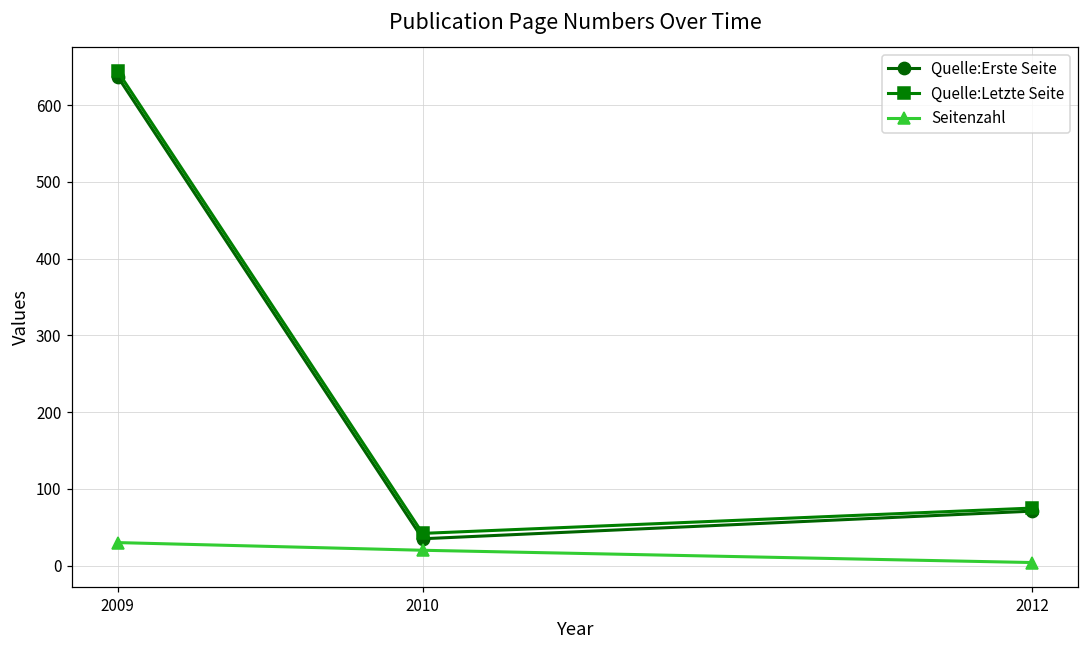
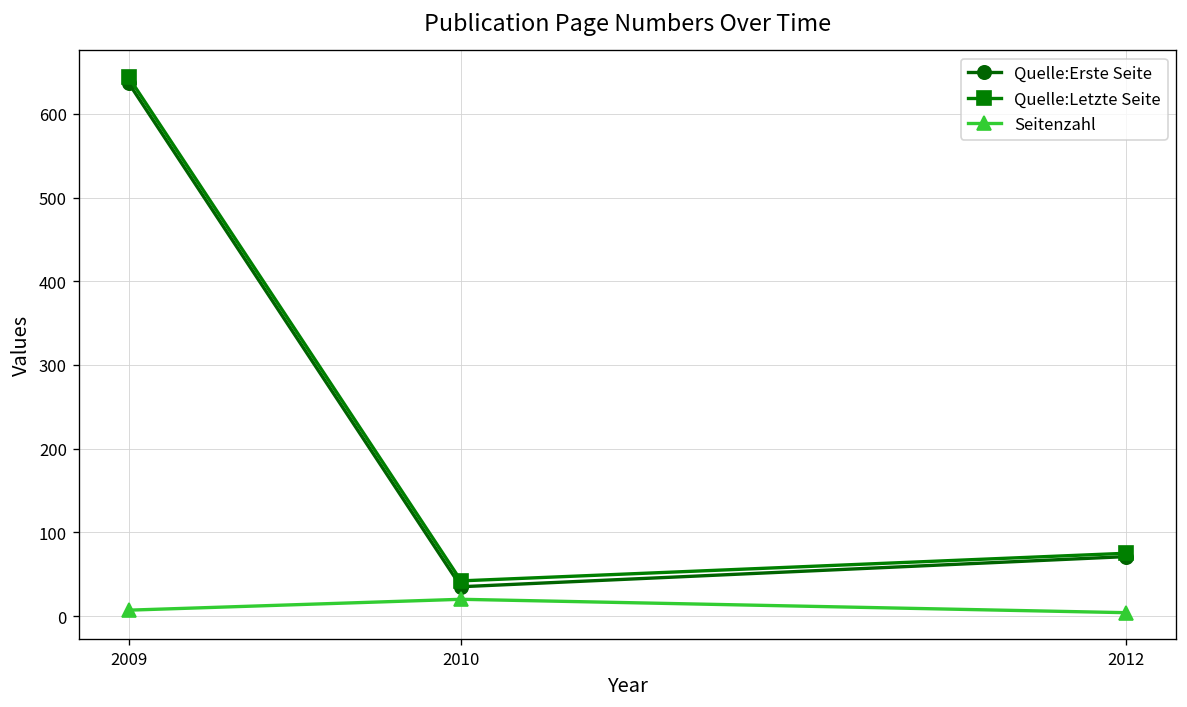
Seitenzahl, 2009: 30 -> 10
